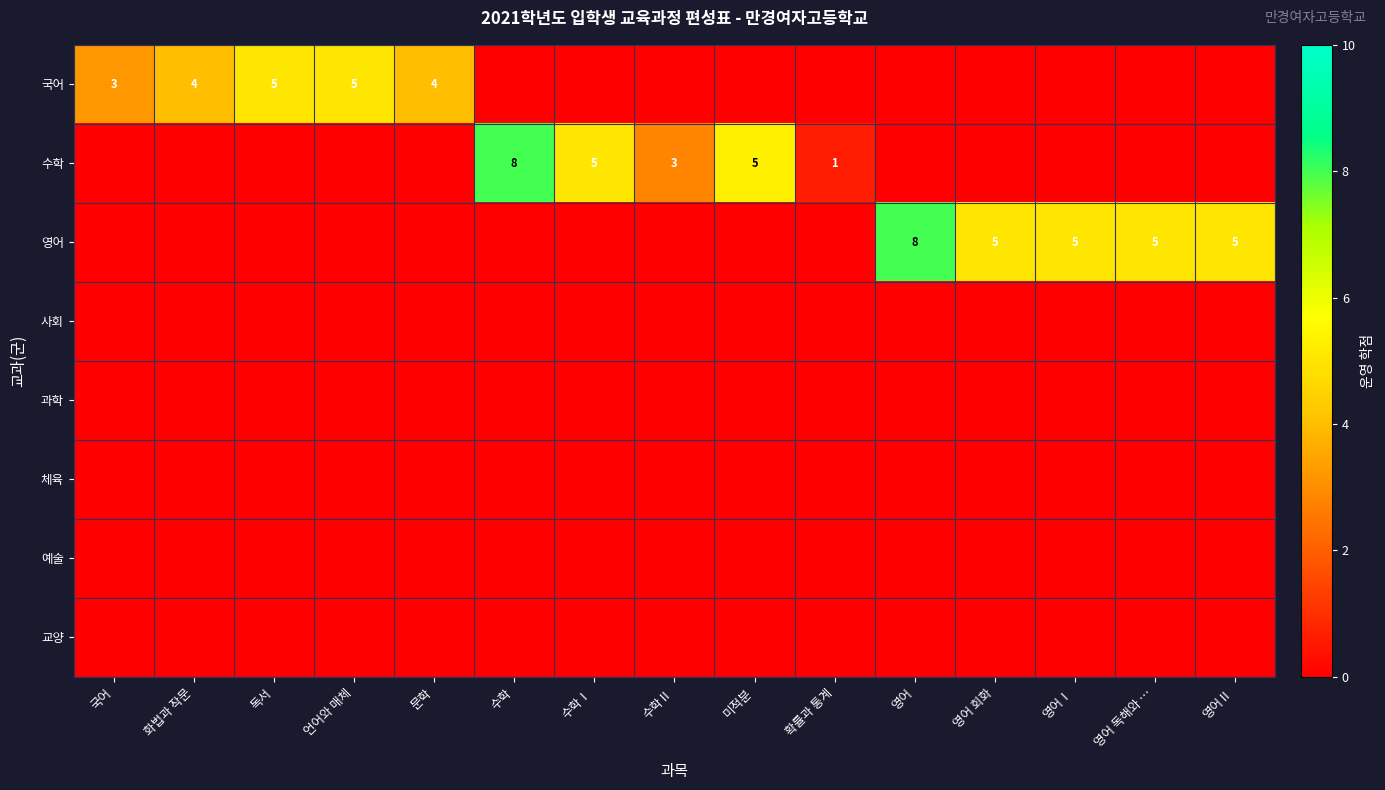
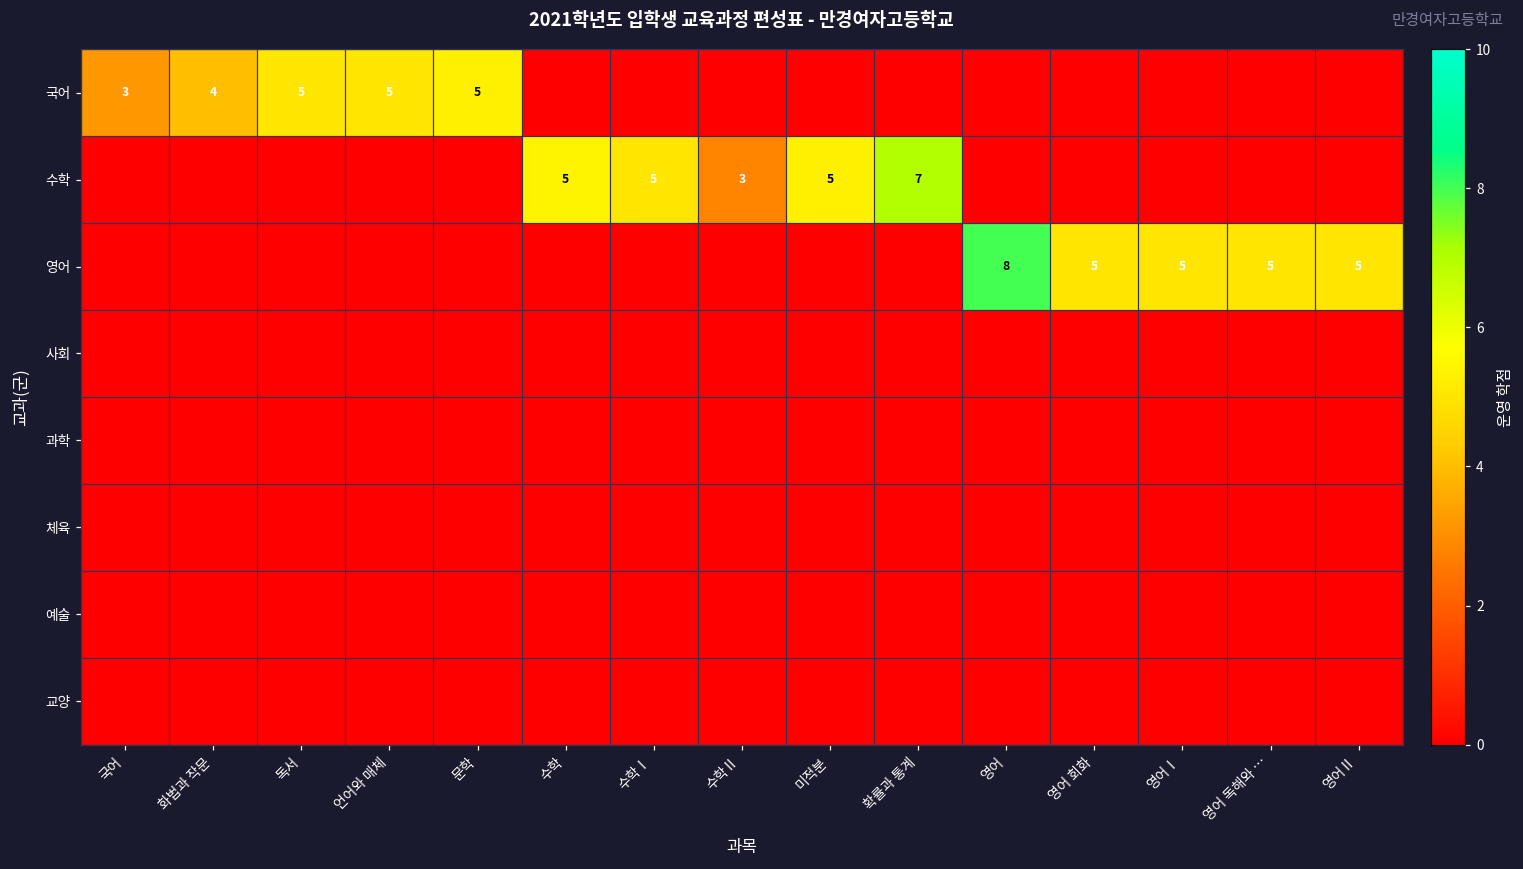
국어, 문학: 4 -> 5
수학, 수학: 8 -> 5
수학, 확률과 통계: 1 -> 7
